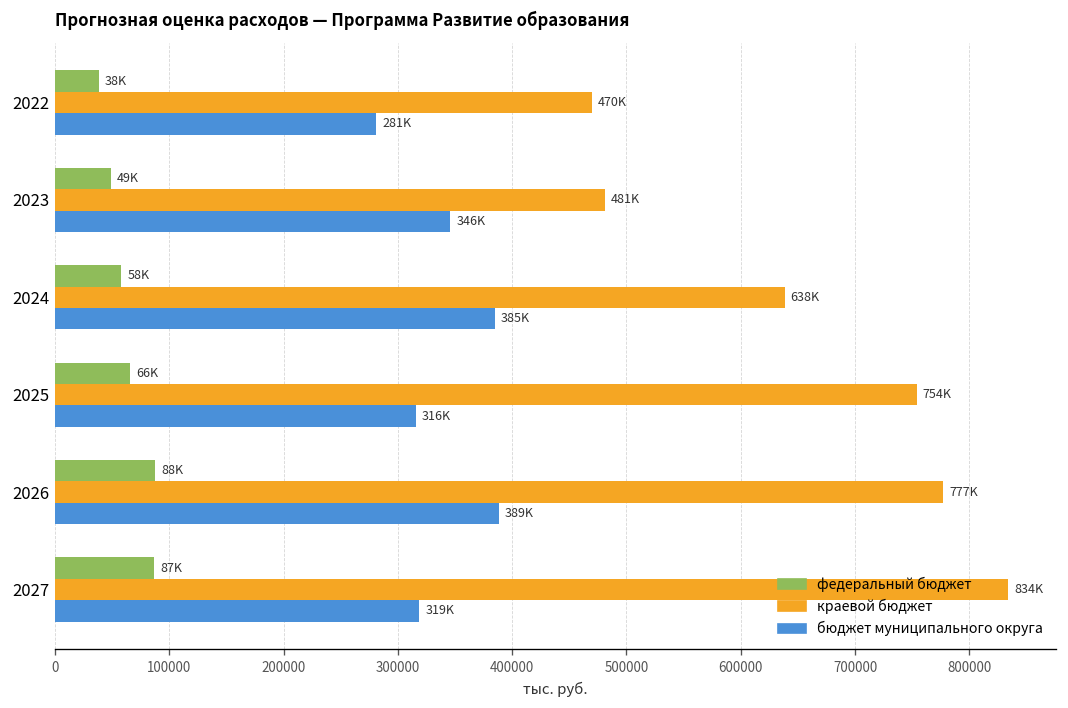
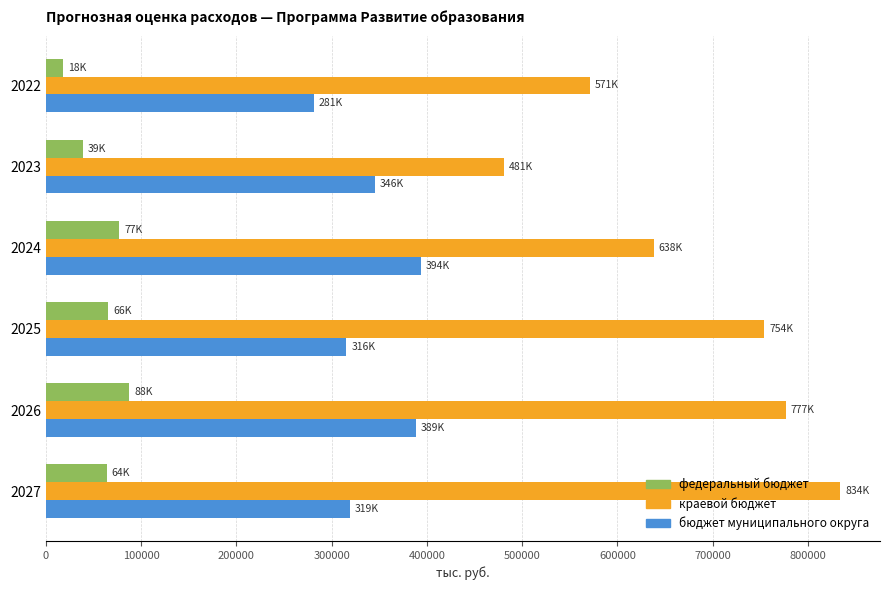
федеральный бюджет, 2022: 38K -> 18K
краевой бюджет, 2022: 470K -> 571K
федеральный бюджет, 2023: 49K -> 39K
федеральный бюджет, 2024: 58K -> 77K
бюджет муниципального округа, 2024: 385K -> 394K
федеральный бюджет, 2027: 87K -> 64K
